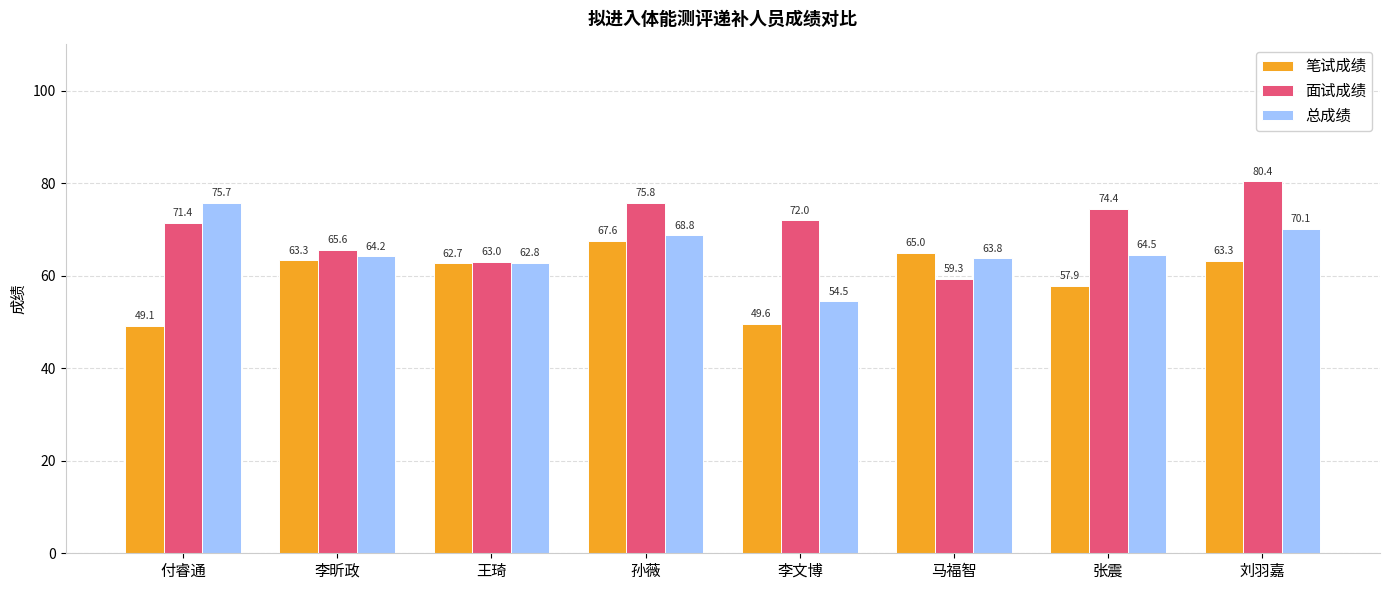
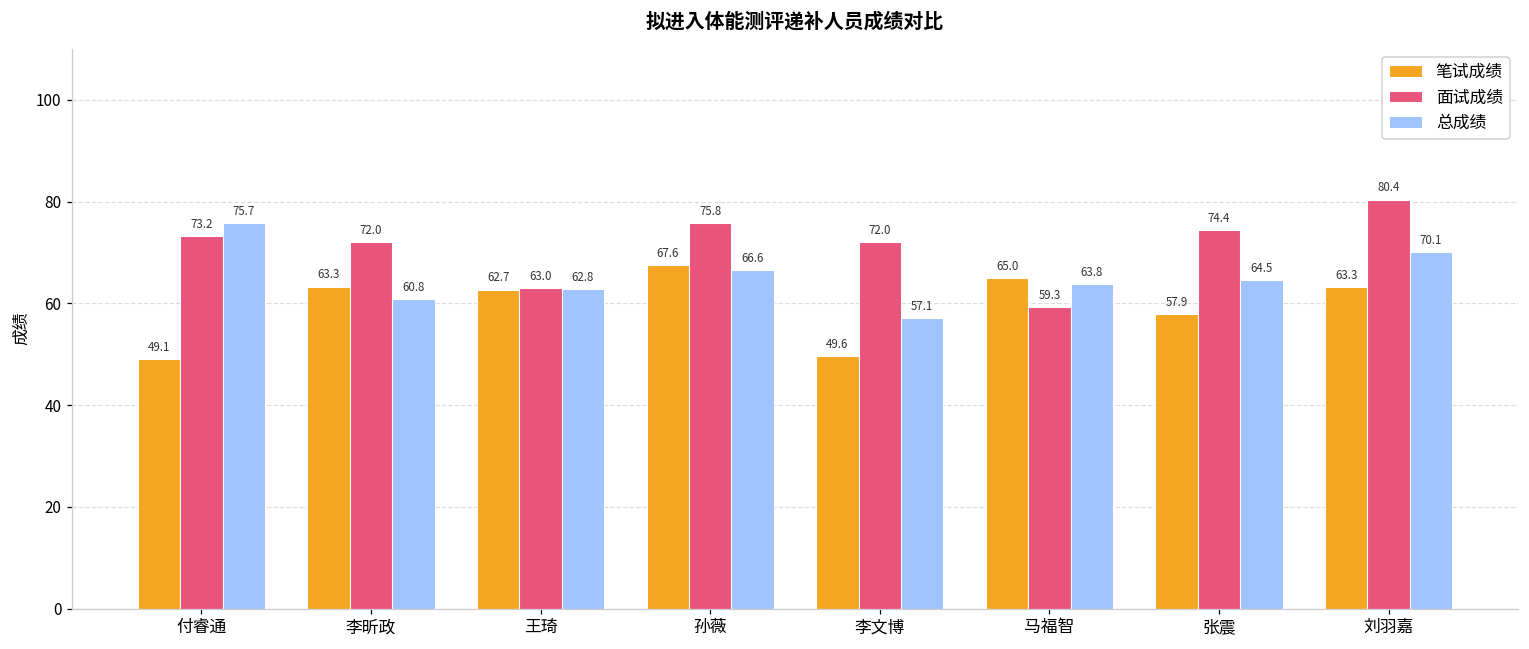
面试成绩, 付睿通: 71.4 -> 73.2
面试成绩, 李昕政: 65.6 -> 72.0
总成绩, 李昕政: 64.2 -> 60.8
总成绩, 孙薇: 68.8 -> 66.6
总成绩, 李文博: 54.5 -> 57.1
